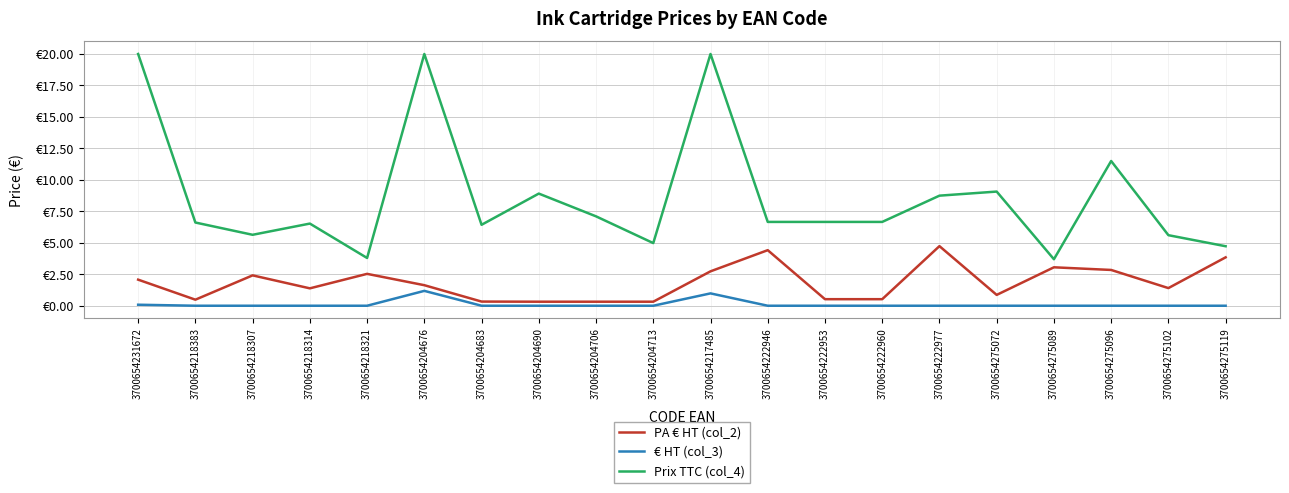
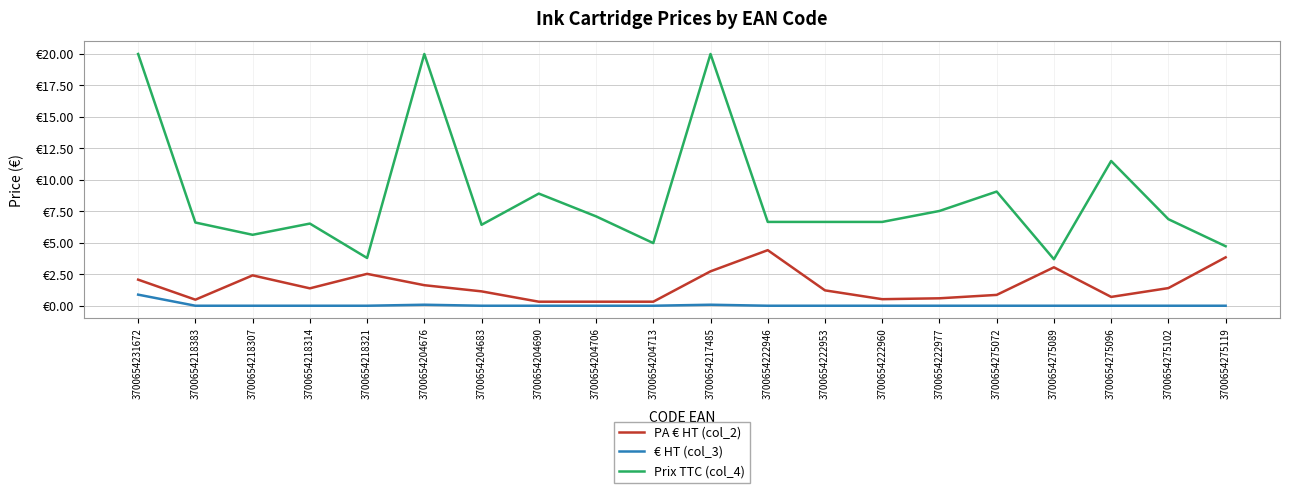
€ HT (col_3), 3700654231672: €0.1 -> €0.9
€ HT (col_3), 3700654204676: €1.2 -> €0.1
PA € HT (col_2), 3700654204683: €0.4 -> €1.2
€ HT (col_3), 3700654217485: €1.0 -> €0.1
PA € HT (col_2), 3700654222953: €0.5 -> €1.2
PA € HT (col_2), 3700654222977: €4.8 -> €0.6
Prix TTC (col_4), 3700654222977: €8.8 -> €7.5
PA € HT (col_2), 3700654275096: €2.9 -> €0.7
Prix TTC (col_4), 3700654275102: €5.6 -> €6.9
